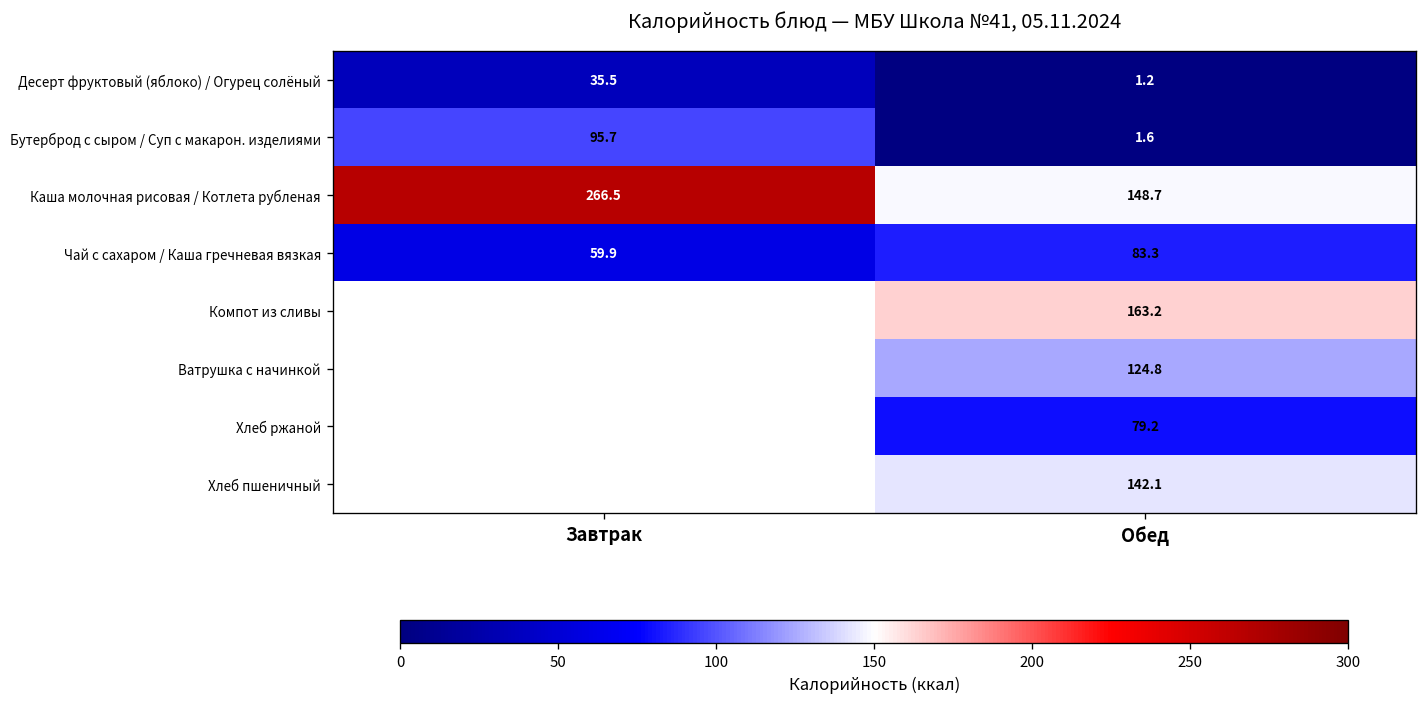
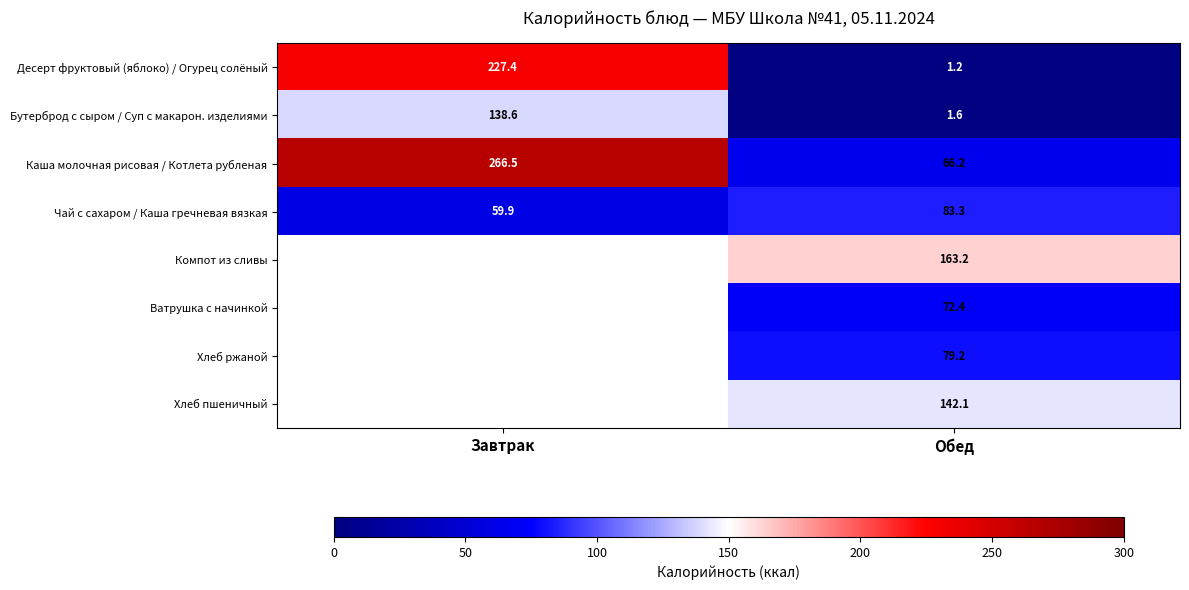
Десерт фруктовый (яблоко) / Огурец солёный, Завтрак: 35.5 -> 227.4
Бутерброд с сыром / Суп с макарон. изделиями, Завтрак: 95.7 -> 138.6
Каша молочная рисовая / Котлета рубленая, Обед: 148.7 -> 66.2
Ватрушка с начинкой, Обед: 124.8 -> 72.4
